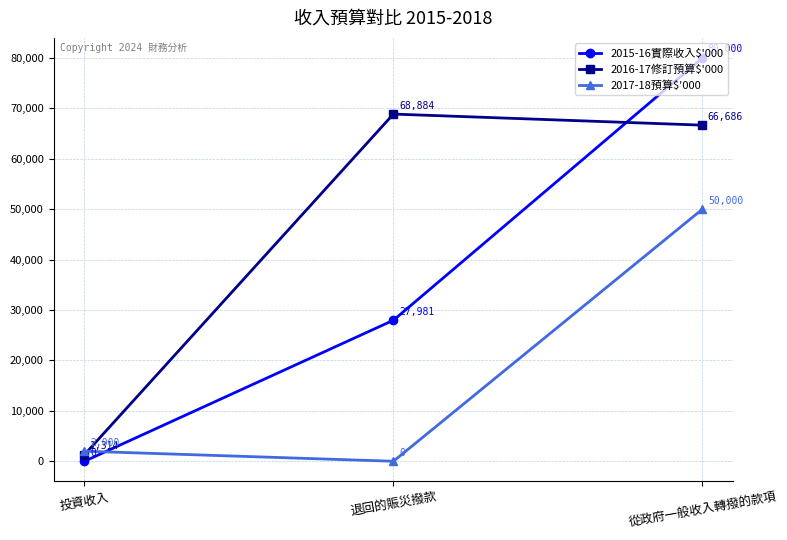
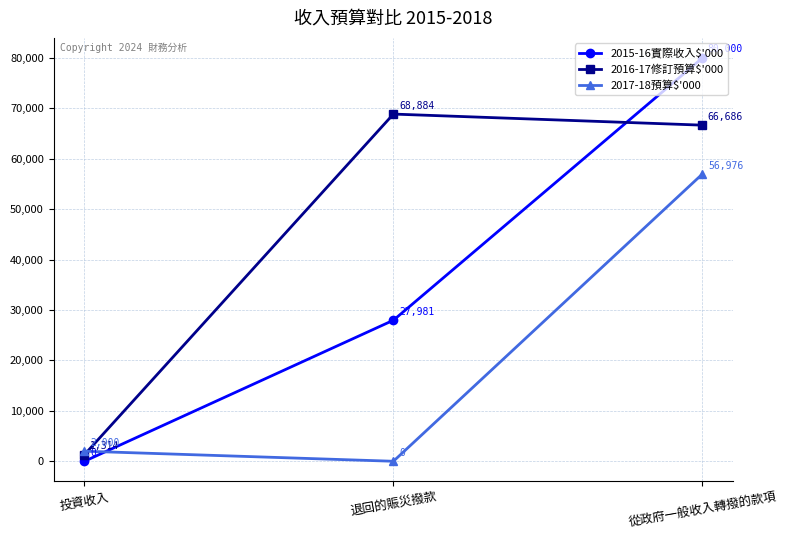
2017-18預算$'000, 從政府一般收入轉撥的款項: 50,000 -> 56,976
